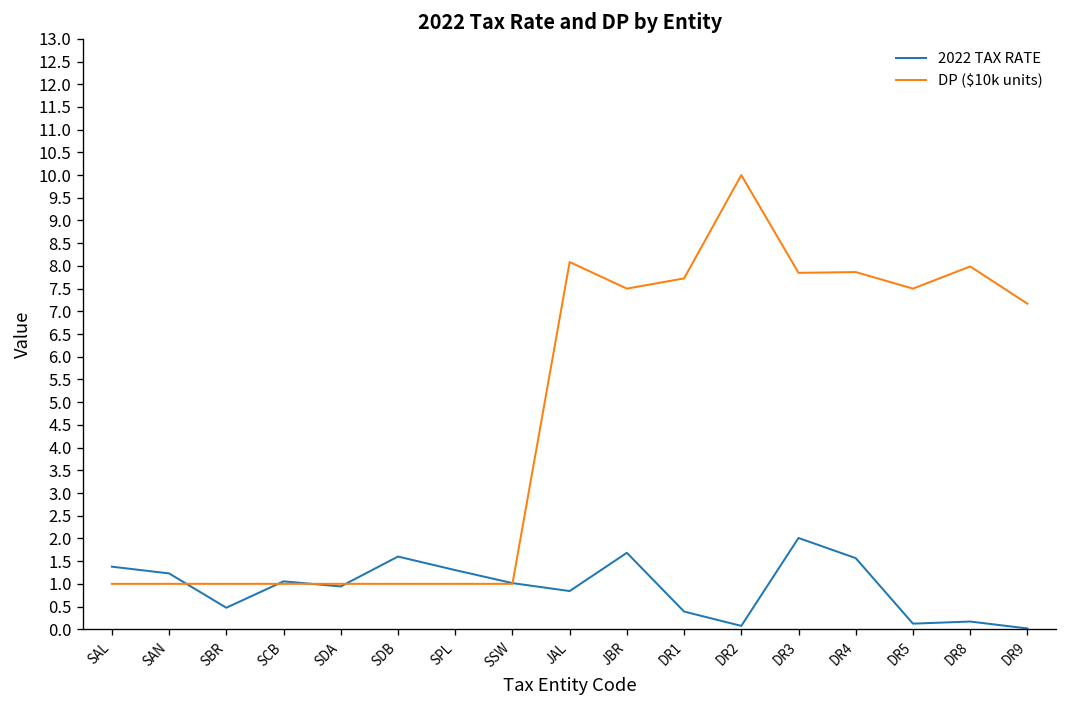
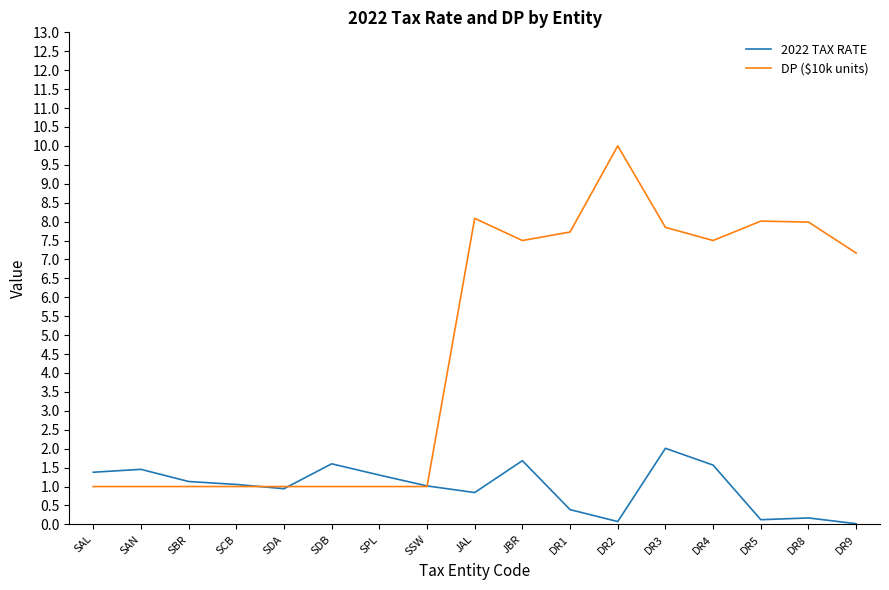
2022 TAX RATE, SAN: 1.2 -> 1.5
2022 TAX RATE, SBR: 0.5 -> 1.1
DP ($10k units), DR4: 7.9 -> 7.5
DP ($10k units), DR5: 7.5 -> 8.0
